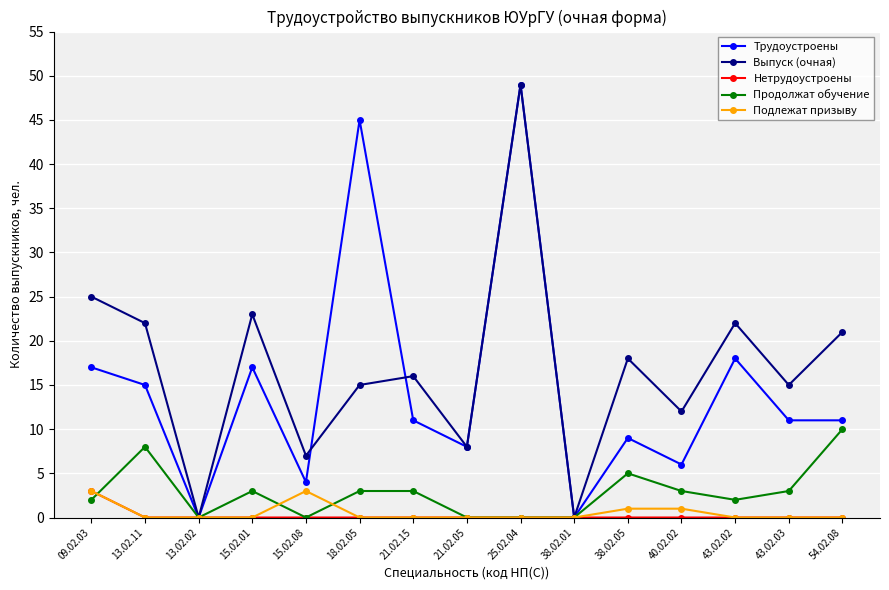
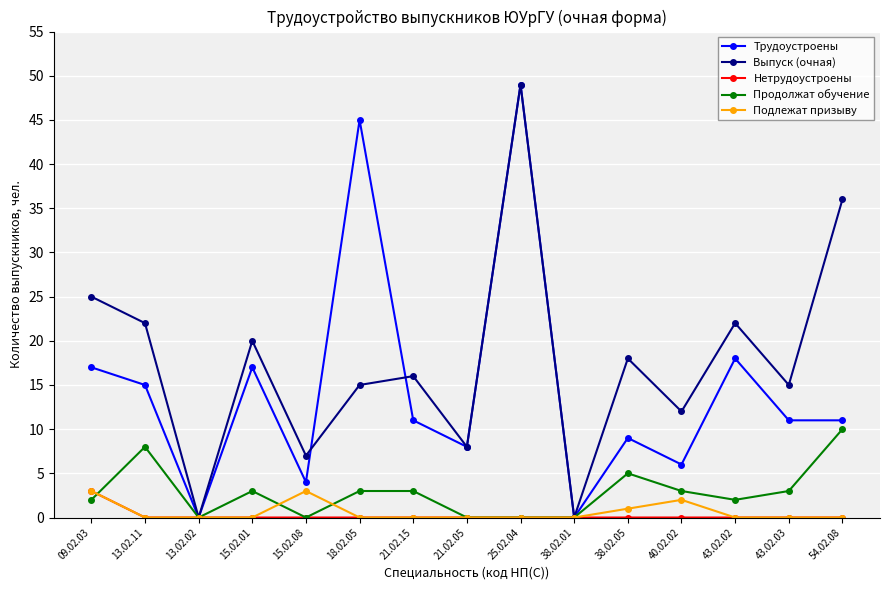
Выпуск (очная), 15.02.01: 23 -> 20
Подлежат призыву, 40.02.02: 1 -> 2
Выпуск (очная), 54.02.08: 21 -> 36
